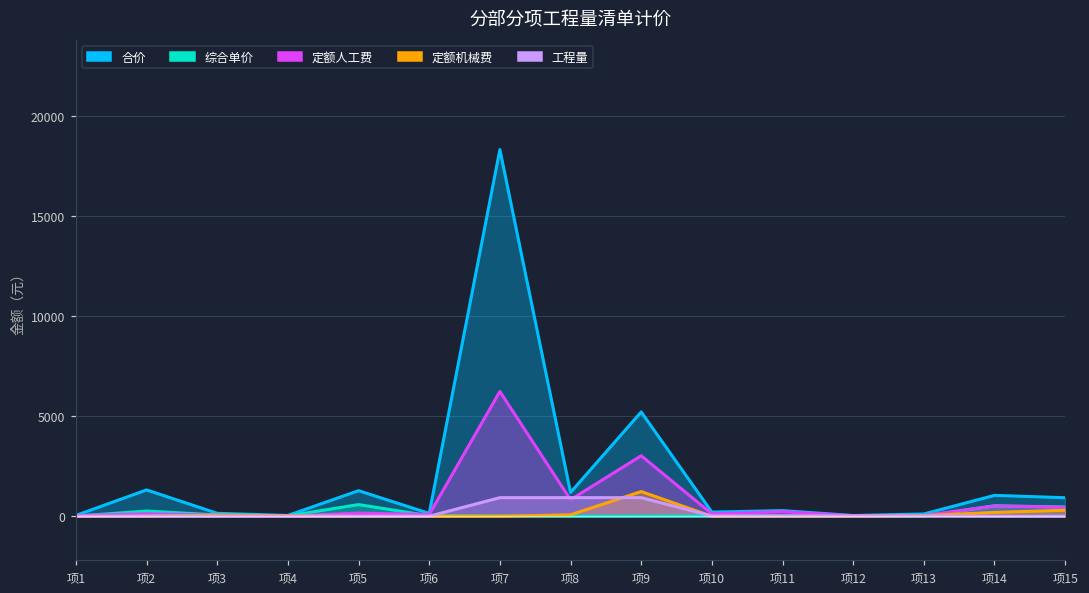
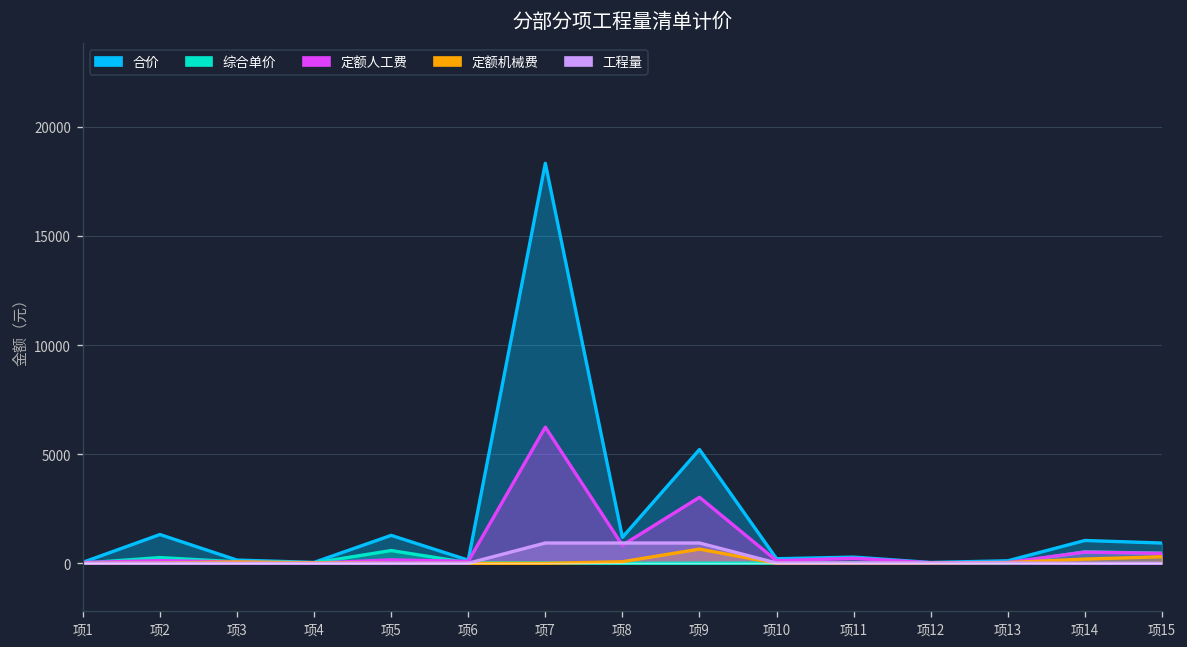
定额机械费, 项9: 1200 -> 700
